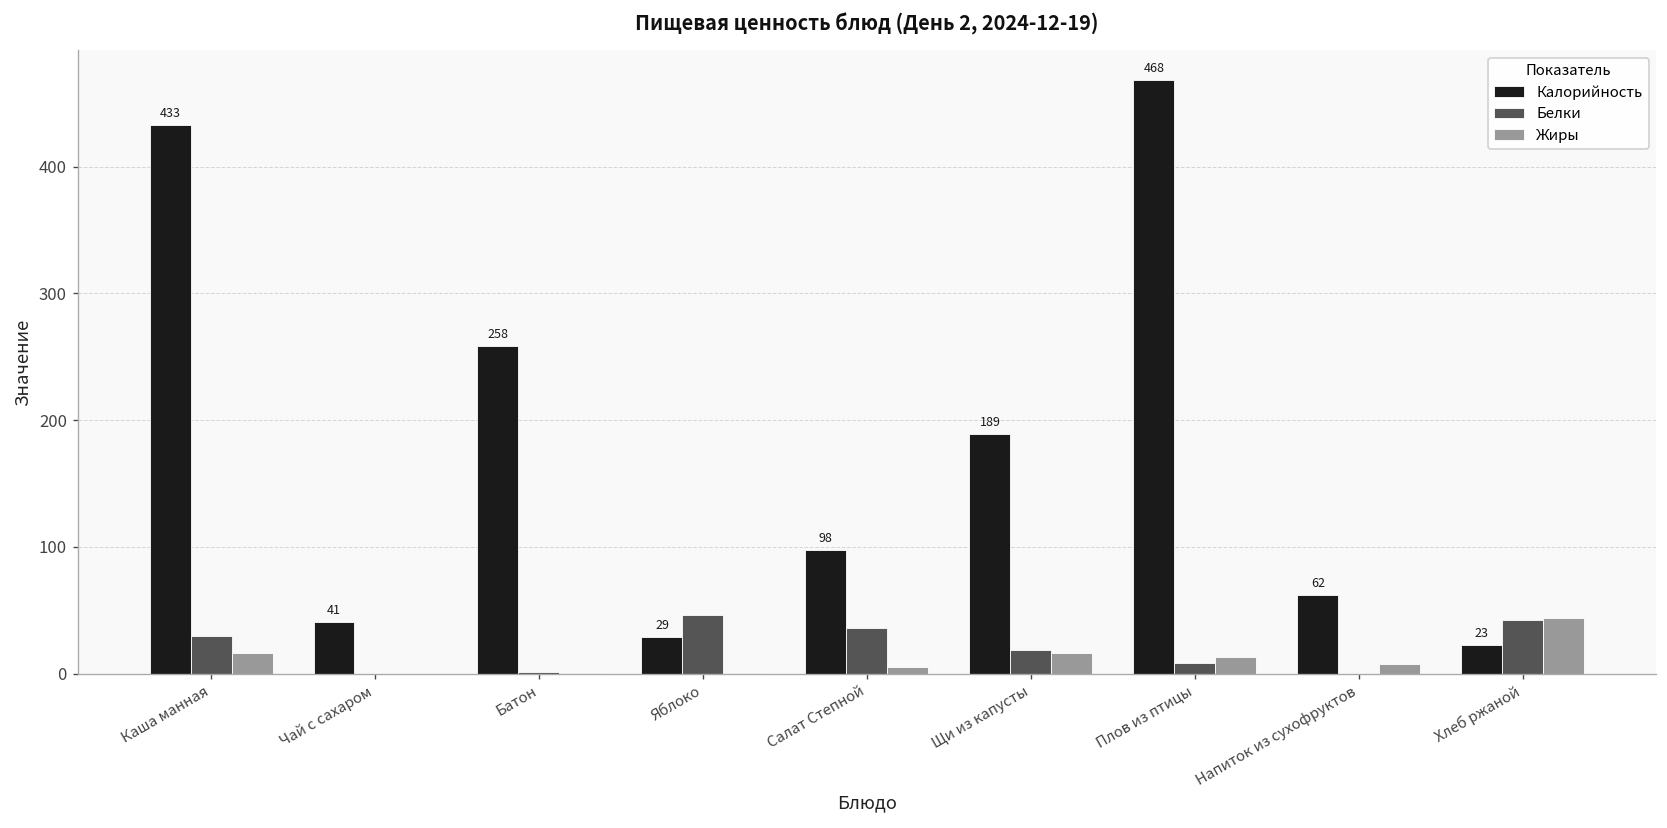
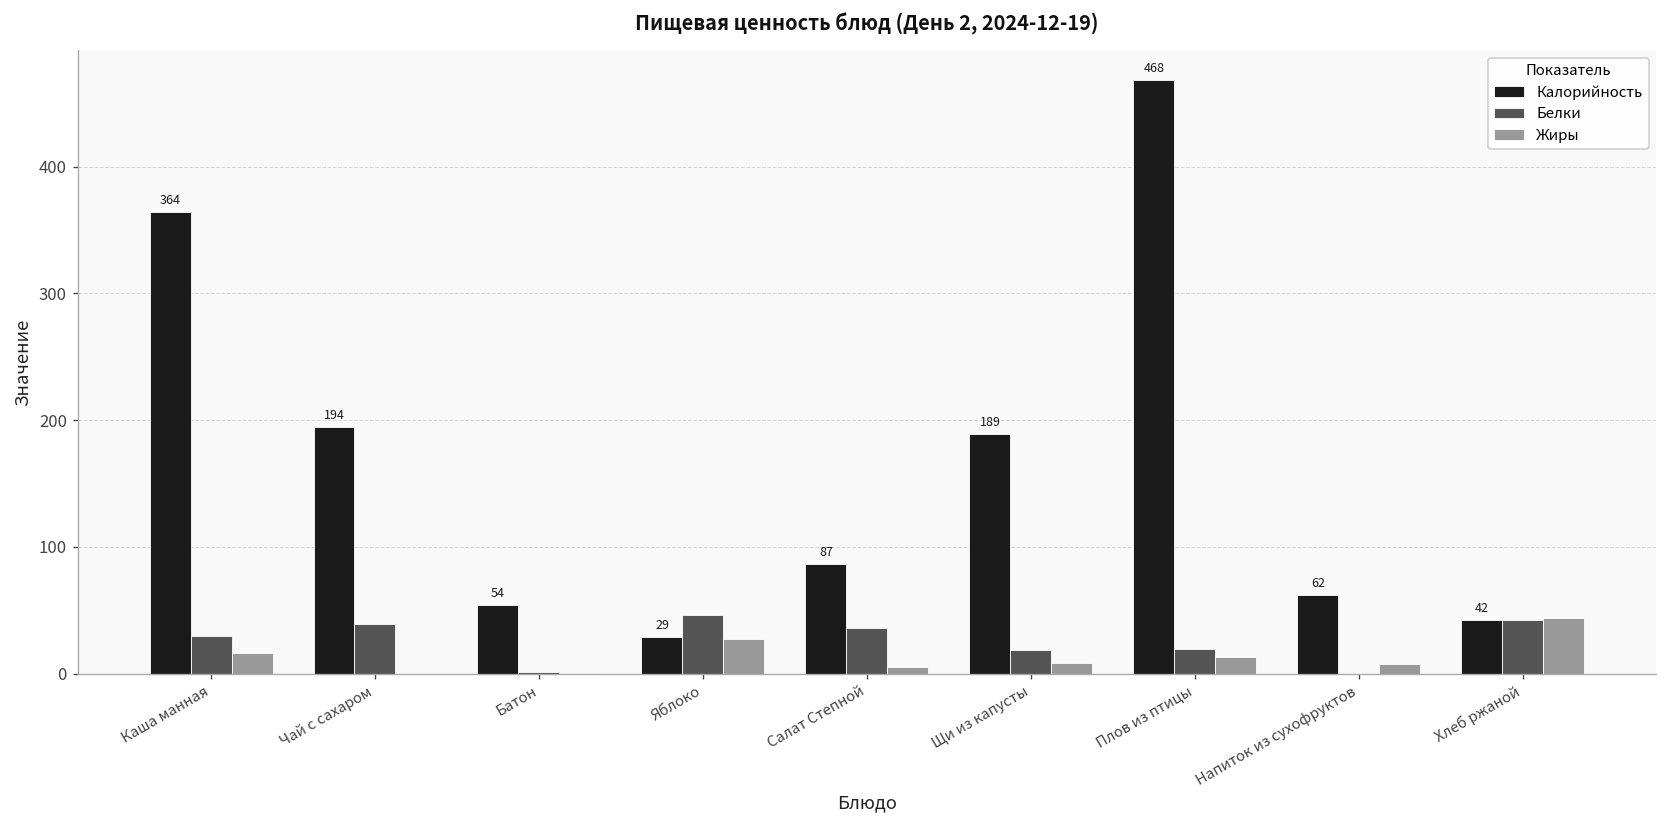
Калорийность, Каша манная: 433 -> 364
Калорийность, Чай с сахаром: 41 -> 194
Белки, Чай с сахаром: 0 -> 39
Калорийность, Батон: 258 -> 54
Жиры, Яблоко: 0 -> 27
Калорийность, Салат Степной: 98 -> 87
Жиры, Щи из капусты: 17 -> 9
Белки, Плов из птицы: 9 -> 20
Калорийность, Хлеб ржаной: 23 -> 42
